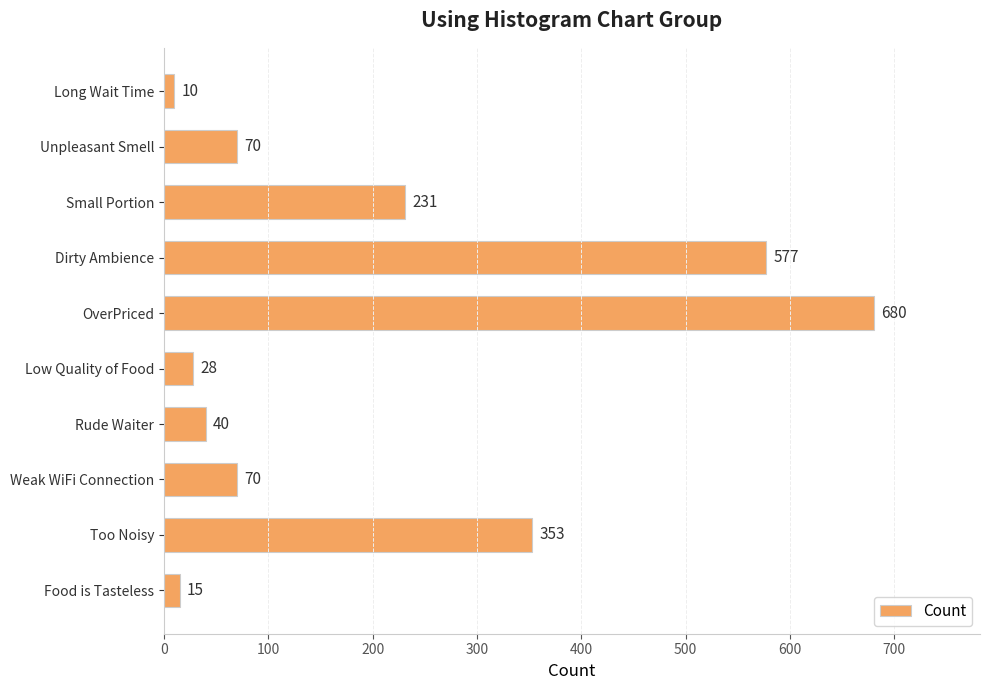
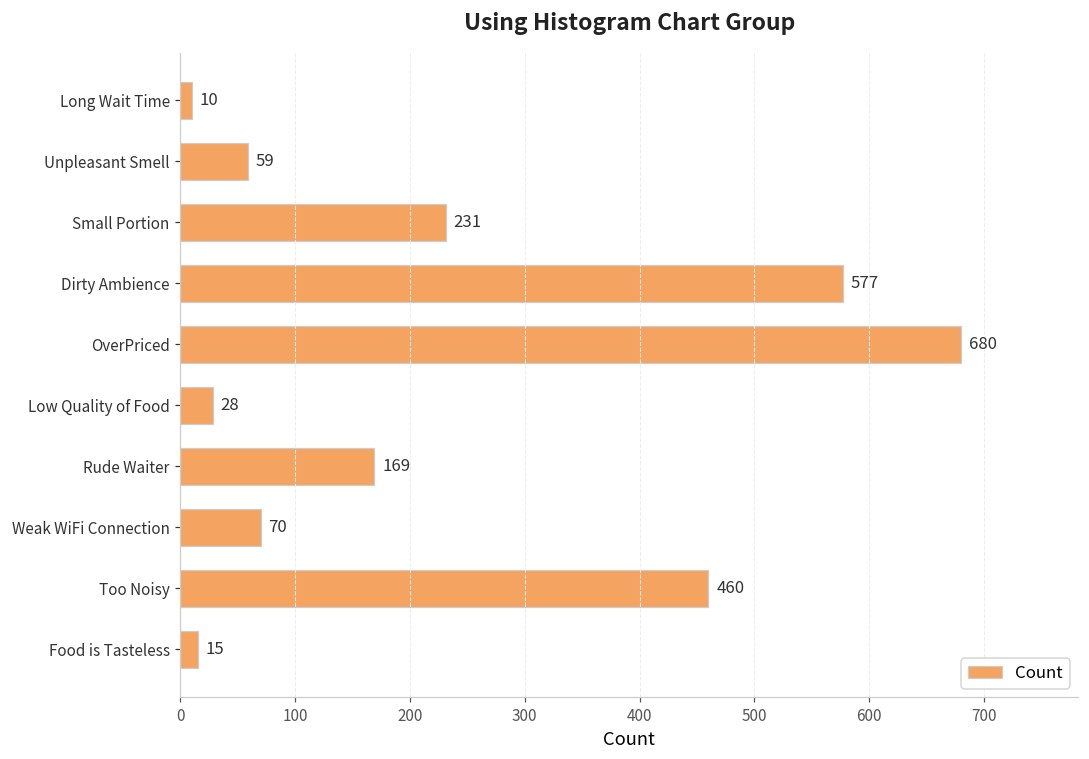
Unpleasant Smell: 70 -> 59
Rude Waiter: 40 -> 169
Too Noisy: 353 -> 460
